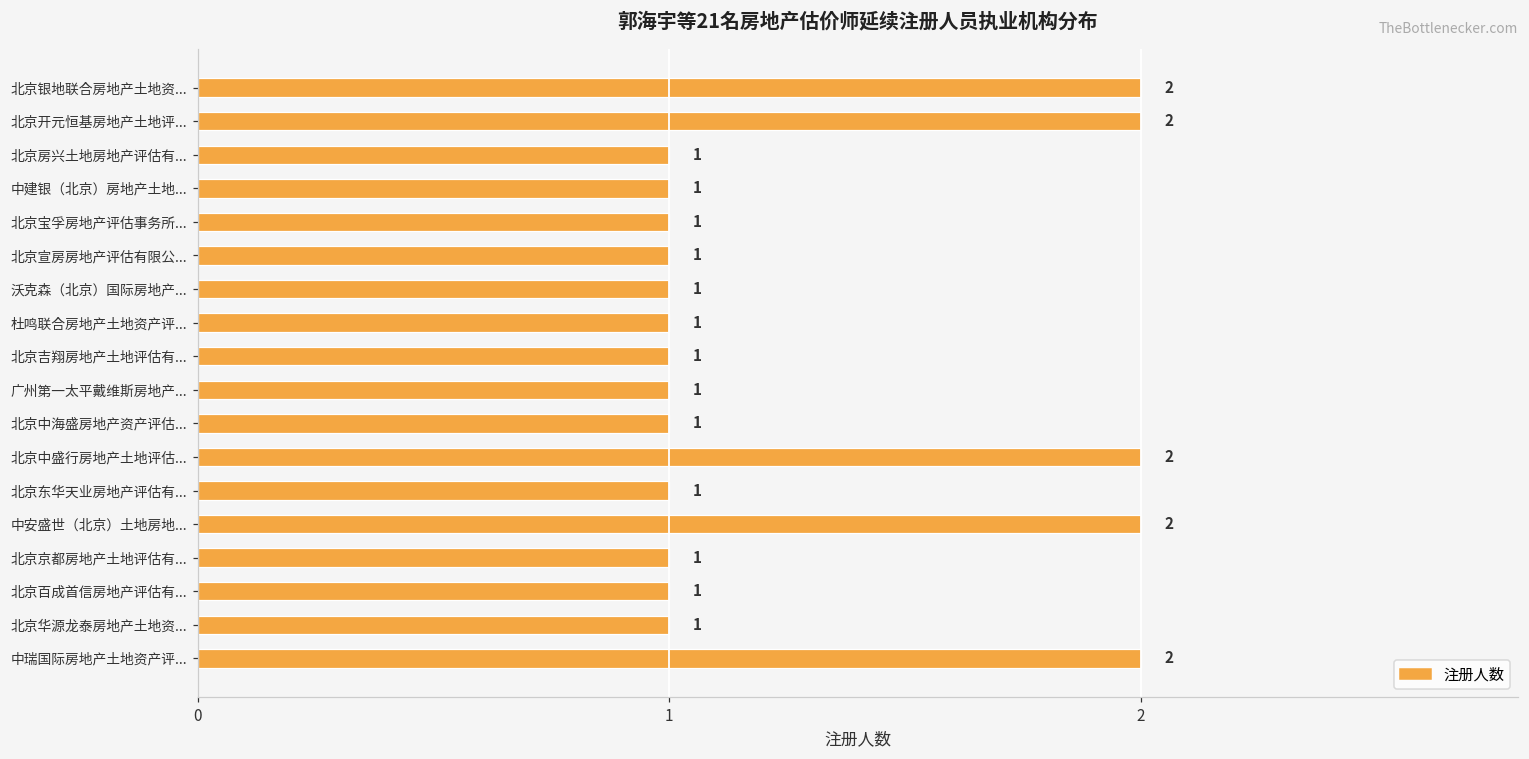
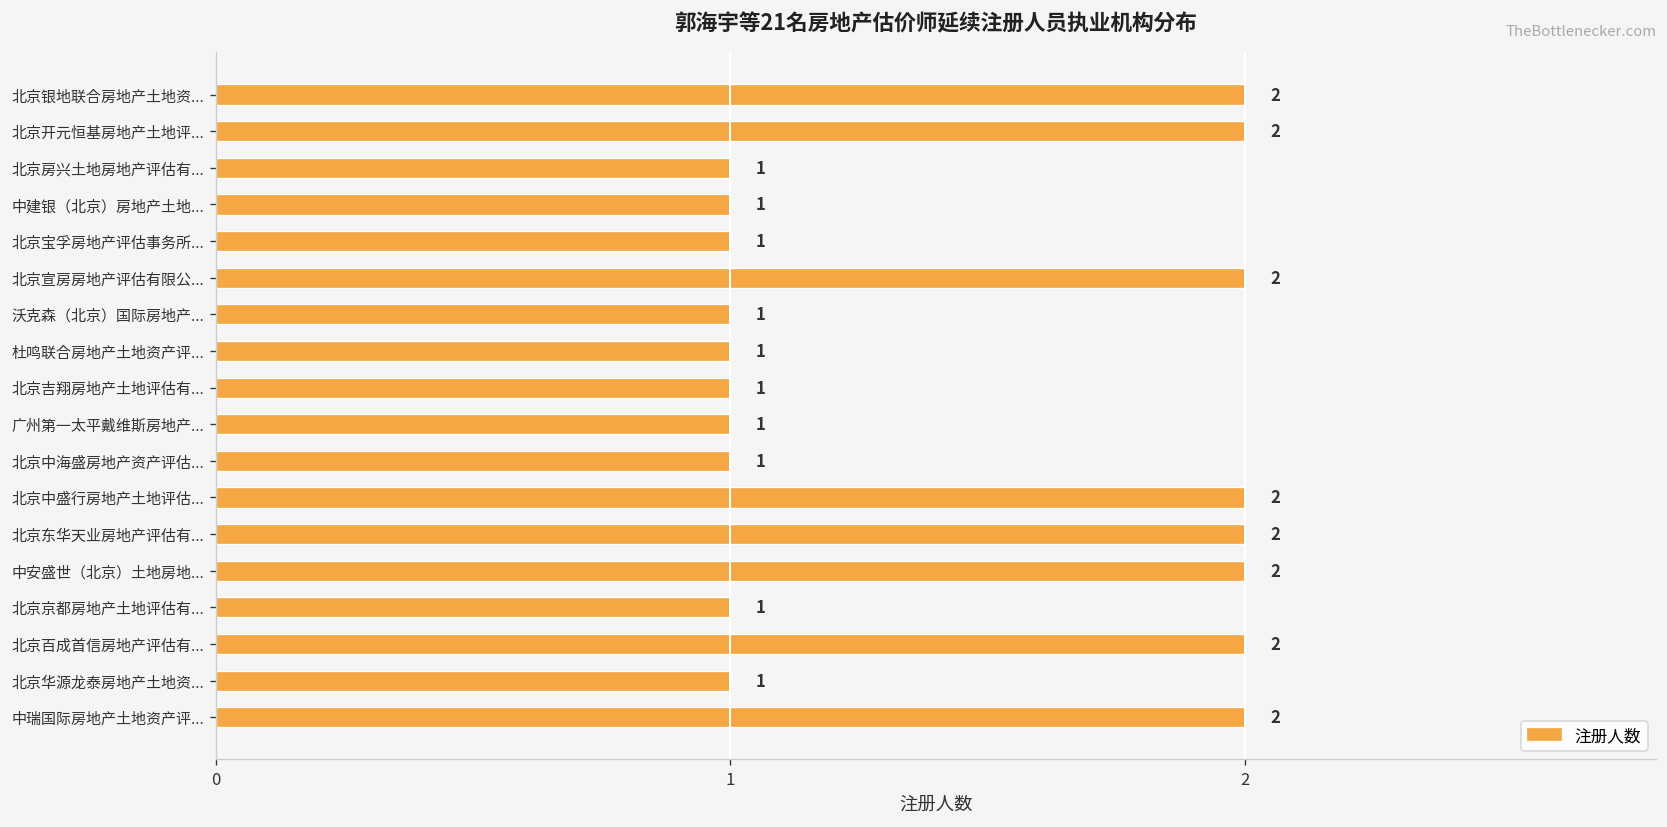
北京宣房房地产评估有限公...: 1 -> 2
北京东华天业房地产评估有...: 1 -> 2
北京百成首信房地产评估有...: 1 -> 2
